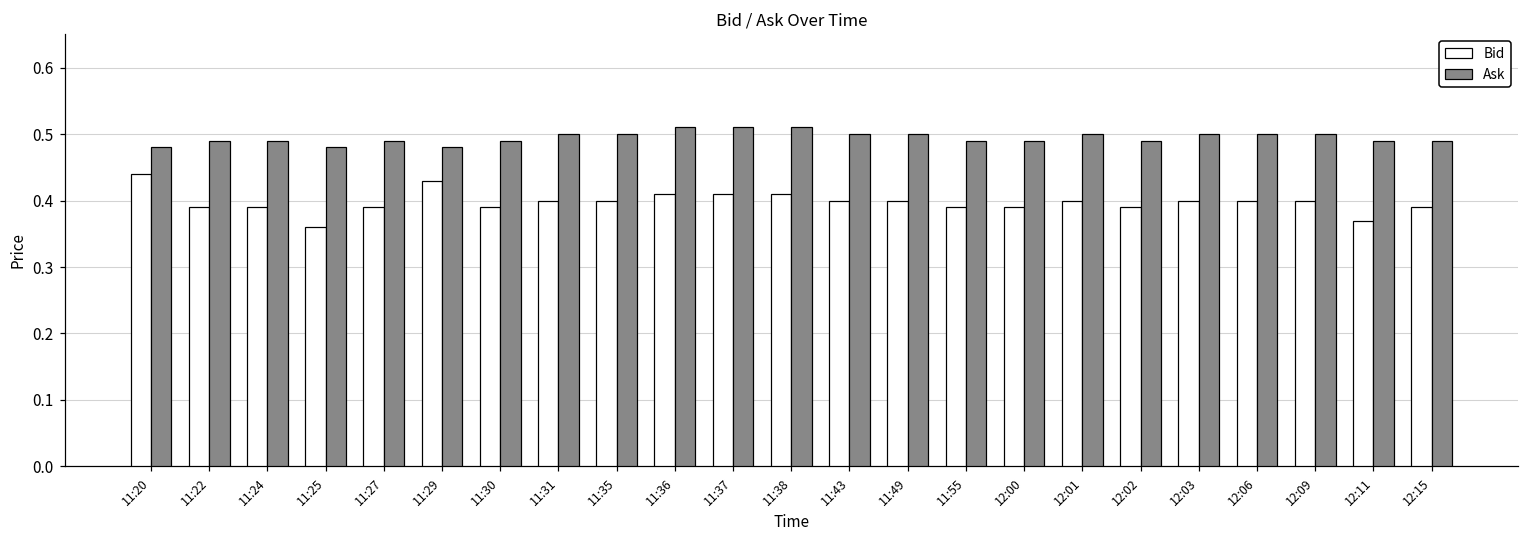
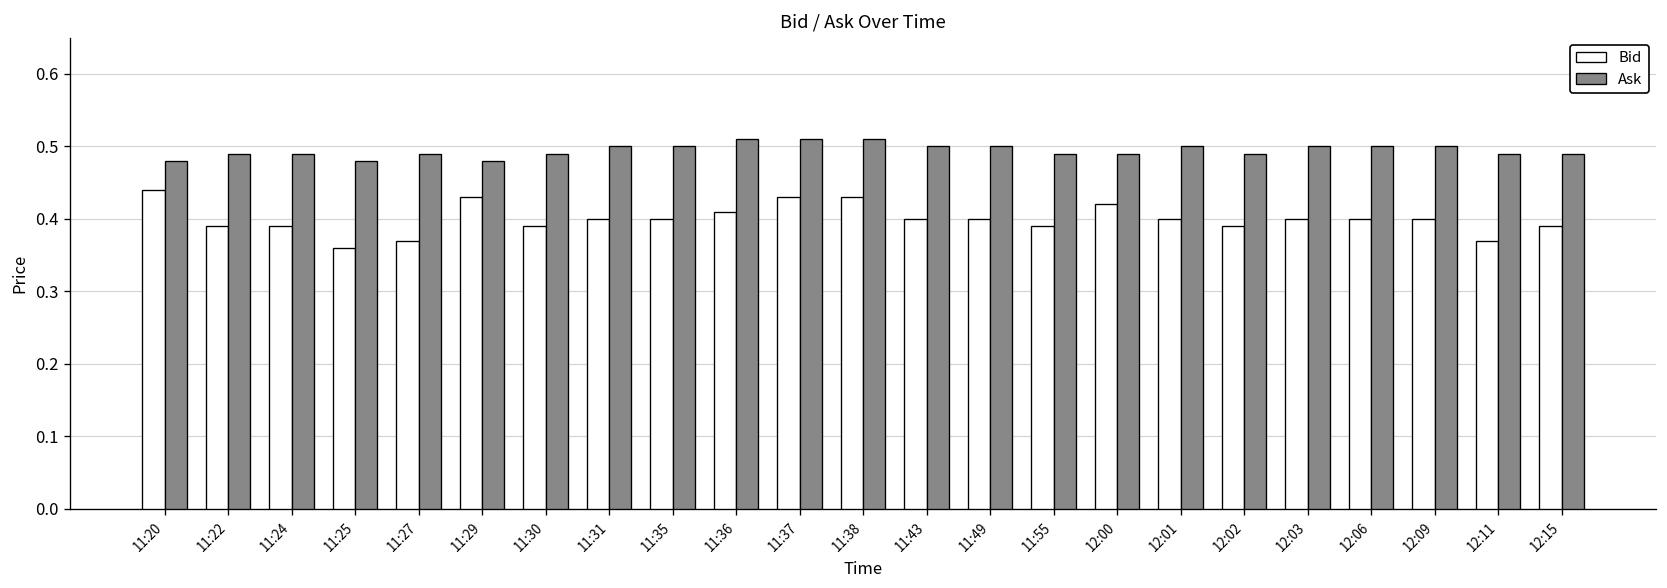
Bid, 11:27: 0.39 -> 0.37
Bid, 11:37: 0.41 -> 0.43
Bid, 11:38: 0.41 -> 0.43
Bid, 12:00: 0.39 -> 0.42
